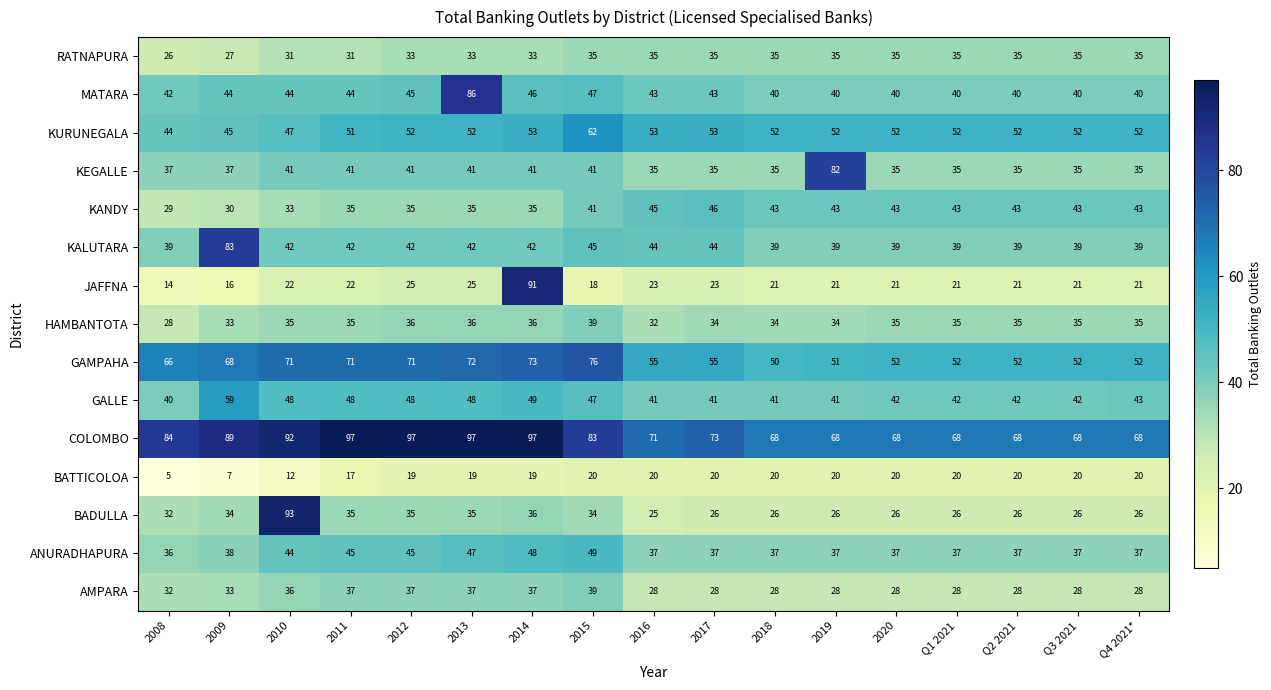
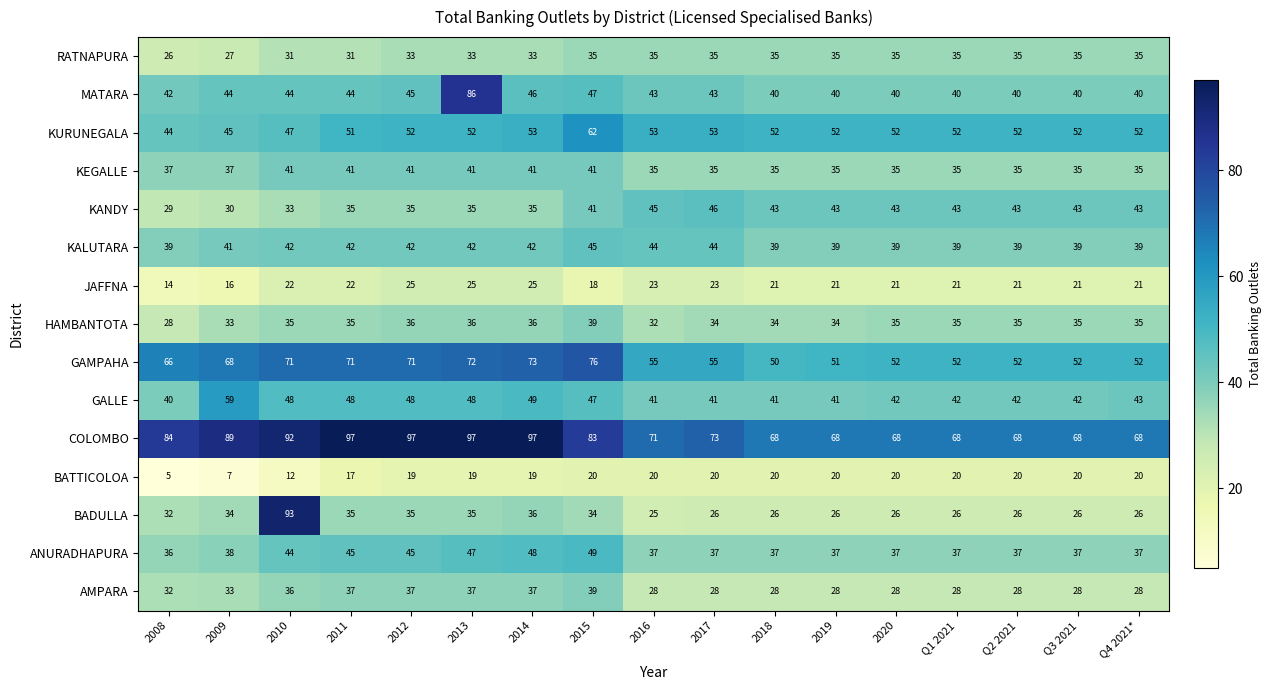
KEGALLE, 2019: 82 -> 35
KALUTARA, 2009: 83 -> 41
JAFFNA, 2014: 91 -> 25
